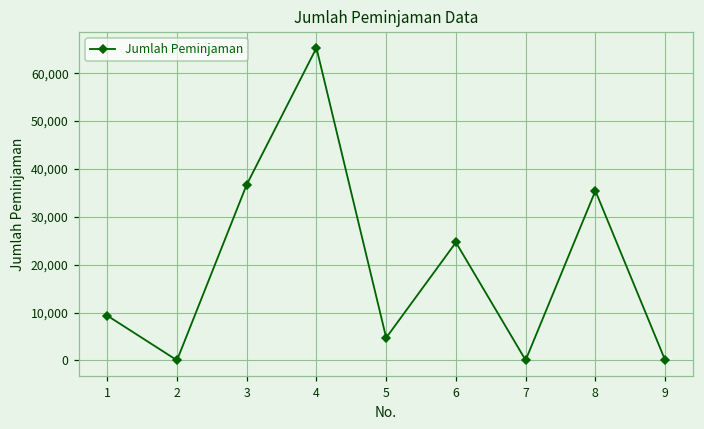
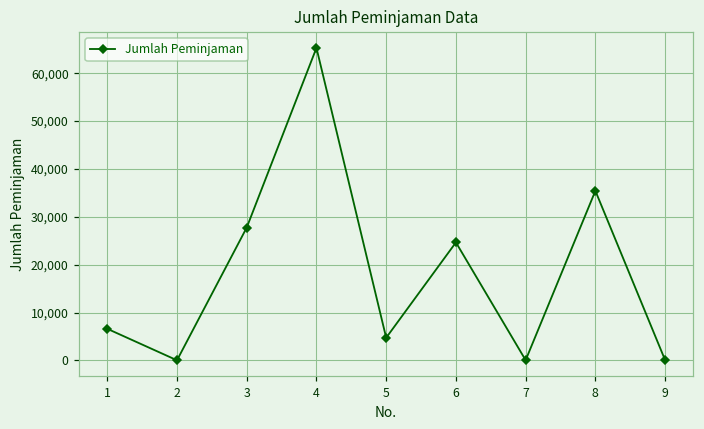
1: 9,000 -> 7,000
3: 37,000 -> 28,000
